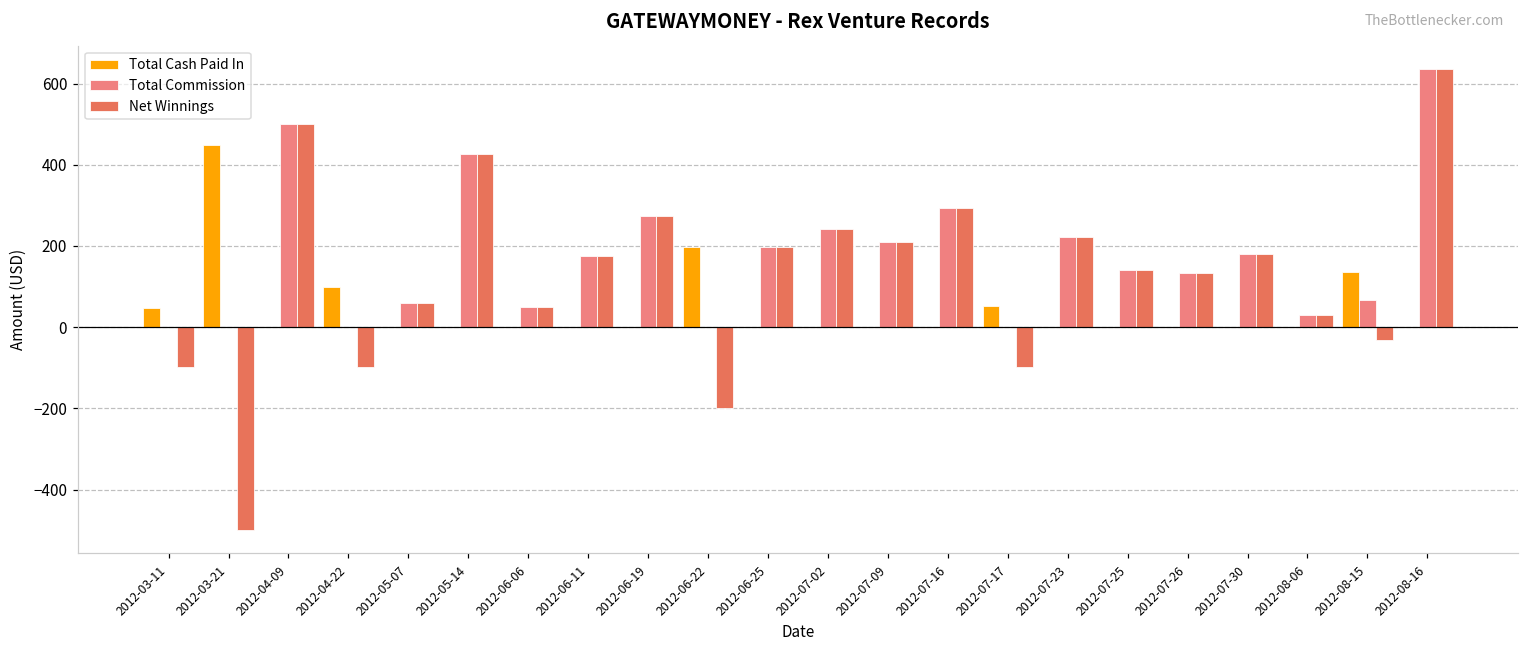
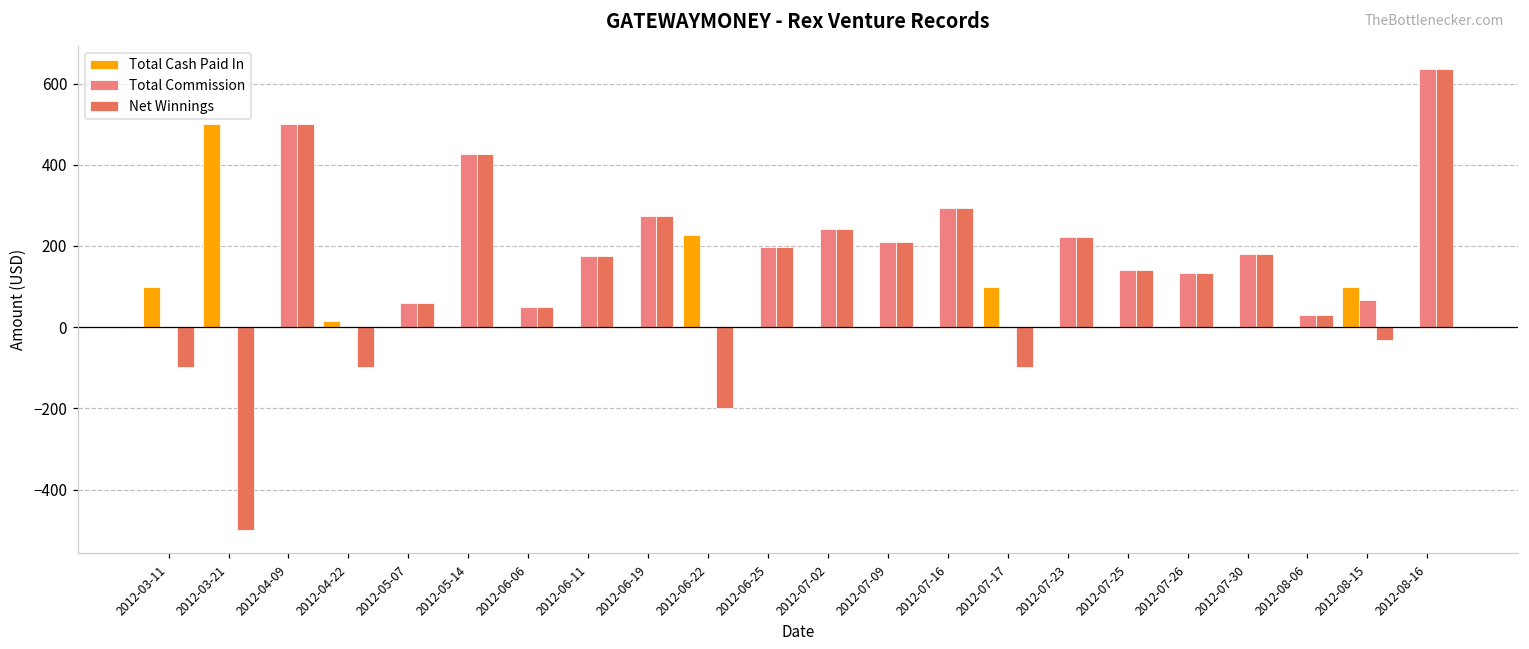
Total Cash Paid In, 2012-03-11: 50 -> 100
Total Cash Paid In, 2012-03-21: 450 -> 500
Total Cash Paid In, 2012-04-22: 100 -> 20
Total Cash Paid In, 2012-06-22: 200 -> 230
Total Cash Paid In, 2012-07-17: 50 -> 100
Total Cash Paid In, 2012-08-15: 140 -> 100
